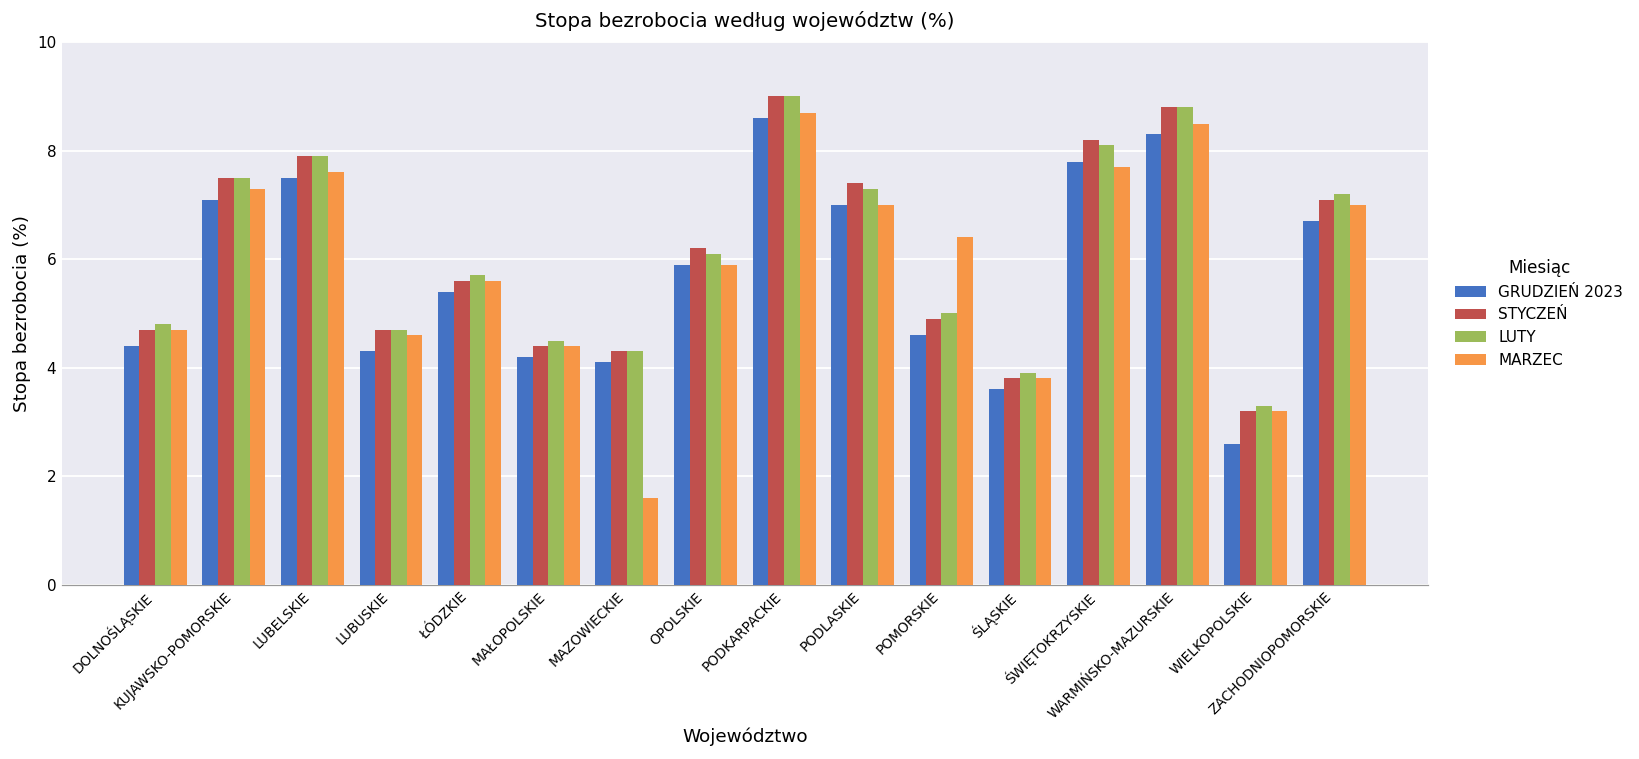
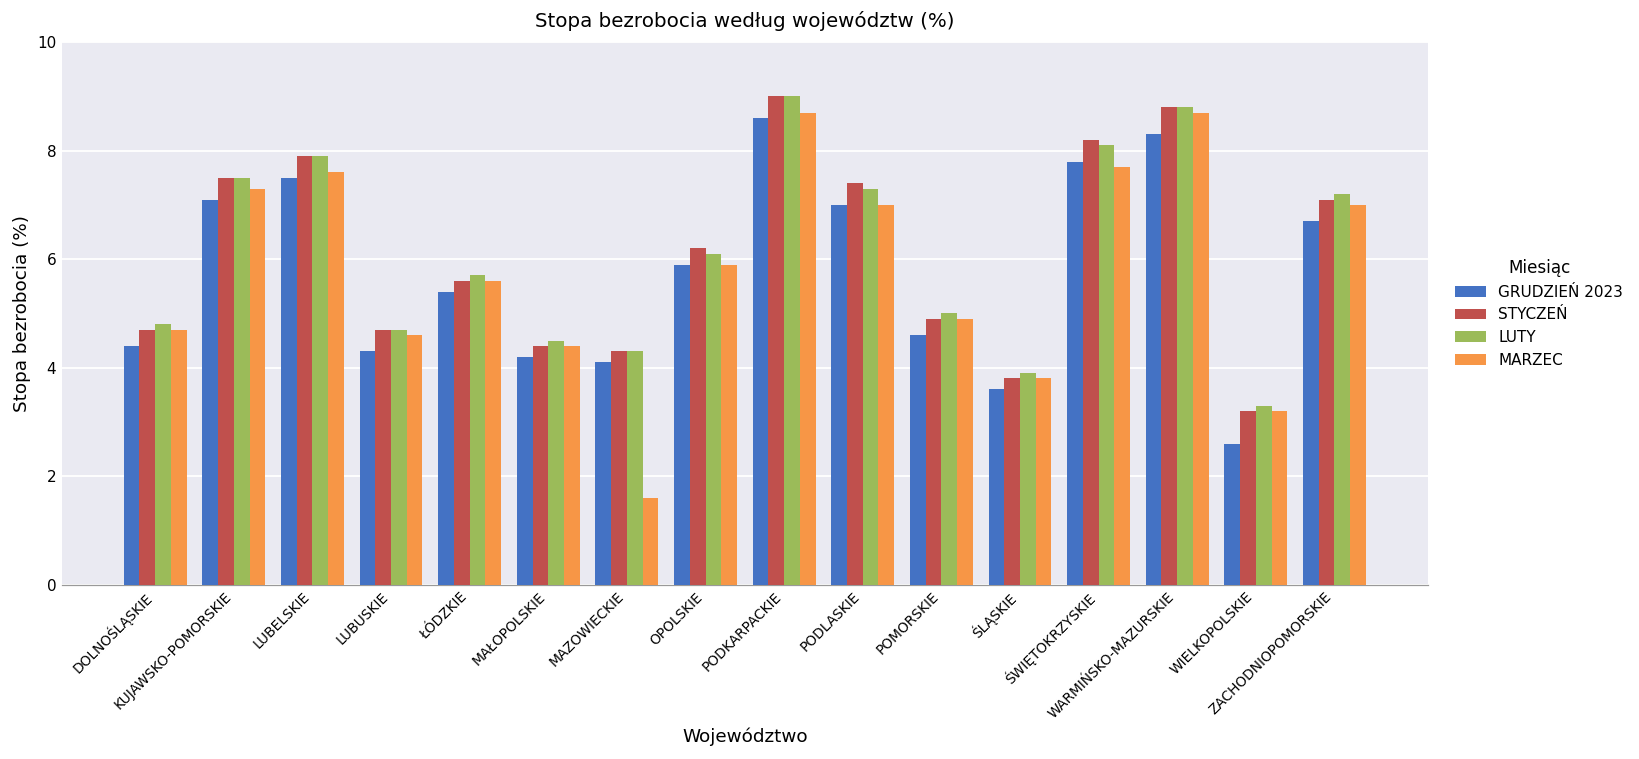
MARZEC, POMORSKIE: 6.4 -> 4.9
MARZEC, WARMIŃSKO-MAZURSKIE: 8.5 -> 8.7
